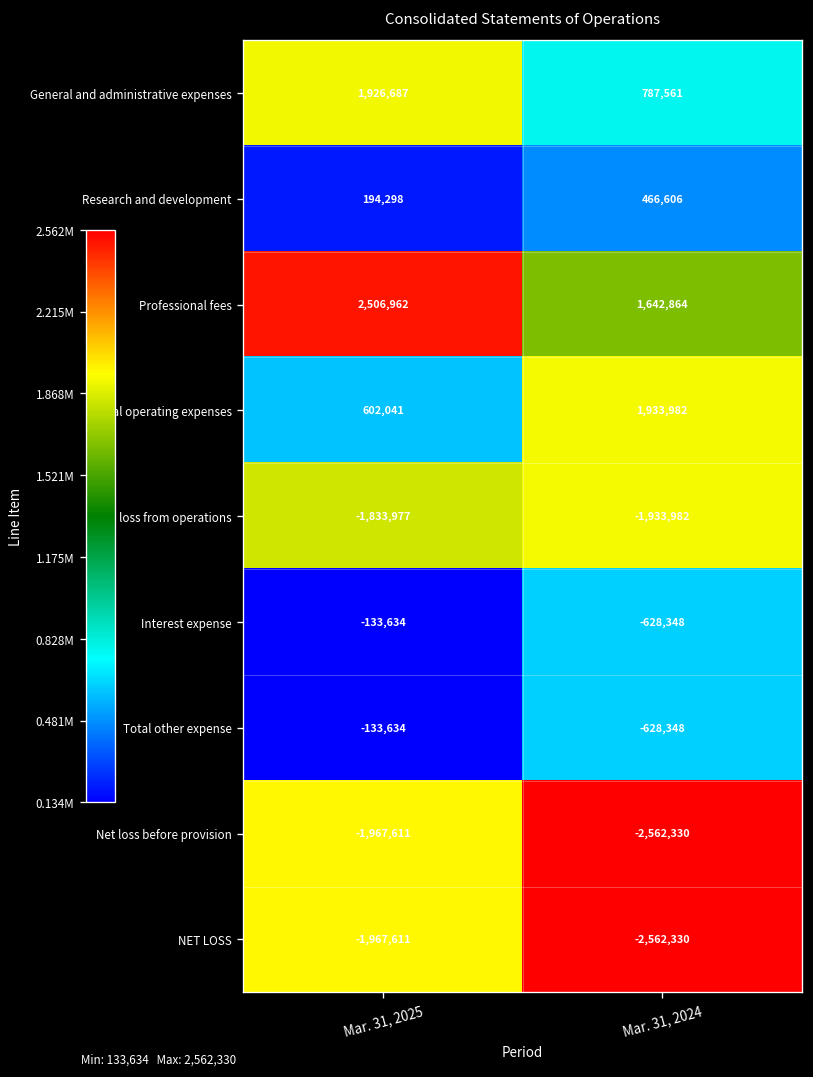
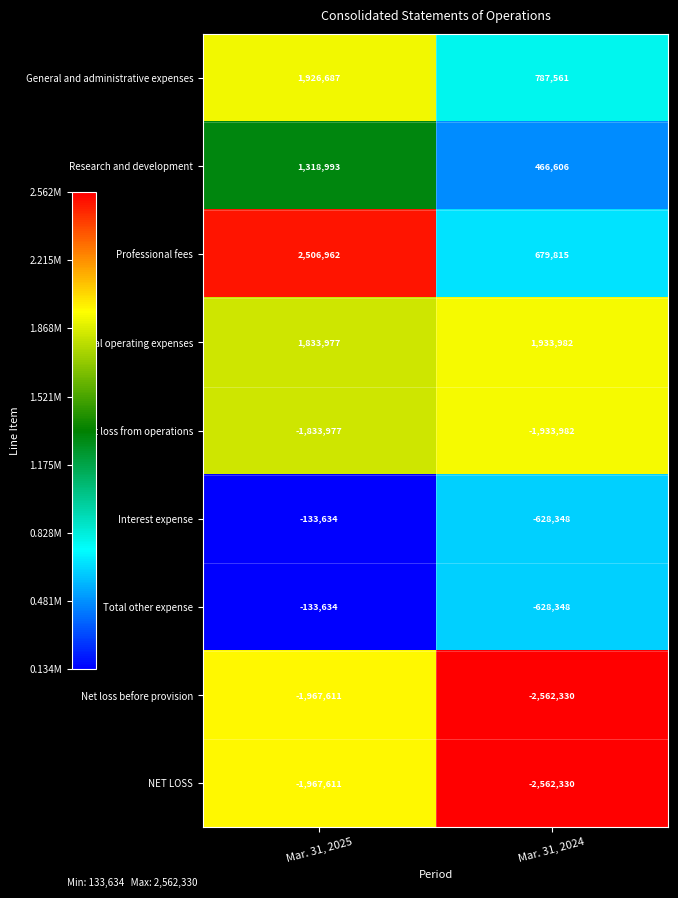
Research and development, Mar. 31, 2025: 194,298 -> 1,318,993
Professional fees, Mar. 31, 2024: 1,642,864 -> 679,815
Total operating expenses, Mar. 31, 2025: 602,041 -> 1,833,977
